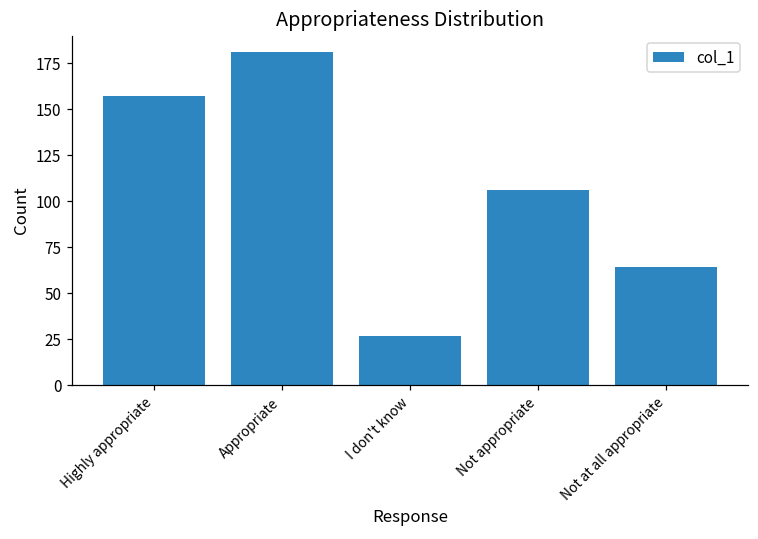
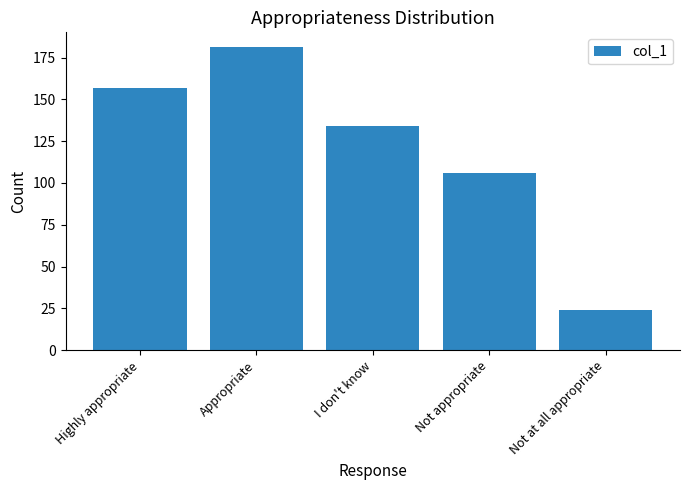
I don't know: 27 -> 134
Not at all appropriate: 64 -> 24
